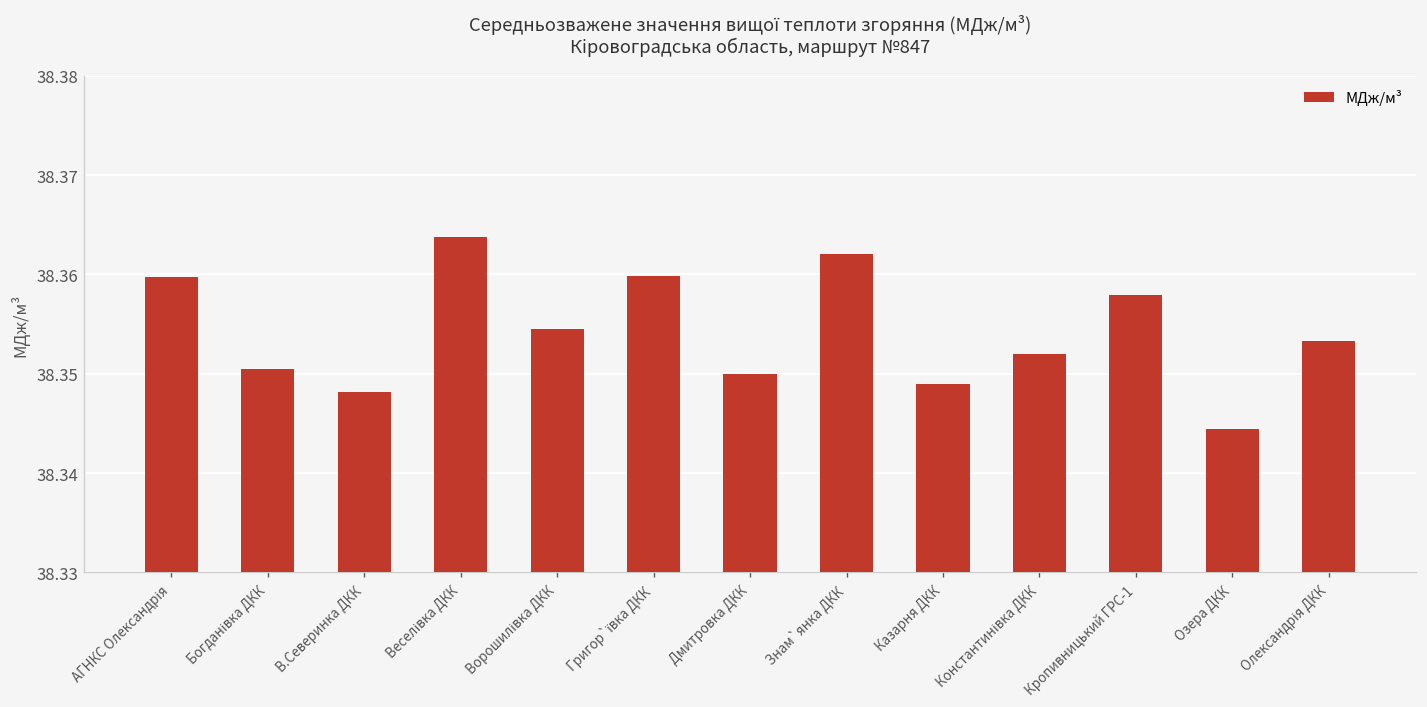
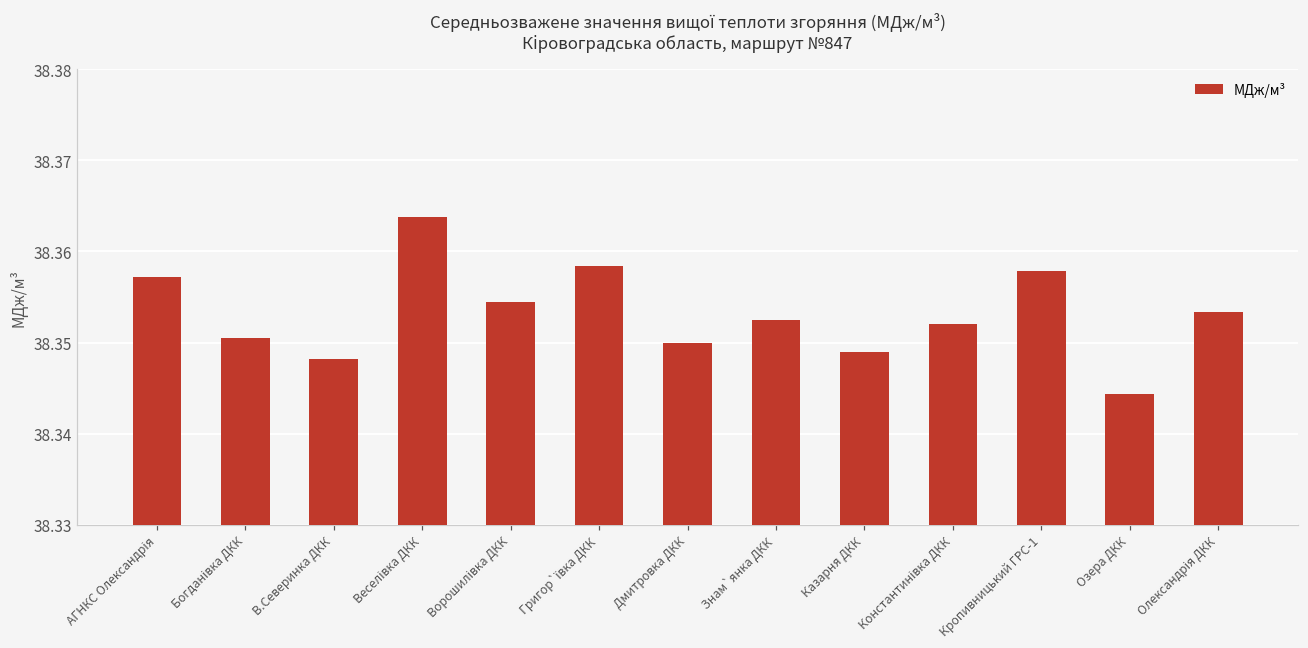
АГНКС Олександрія: 38.360 -> 38.357
Григор`ївка ДКК: 38.360 -> 38.358
Знам`янка ДКК: 38.362 -> 38.353
